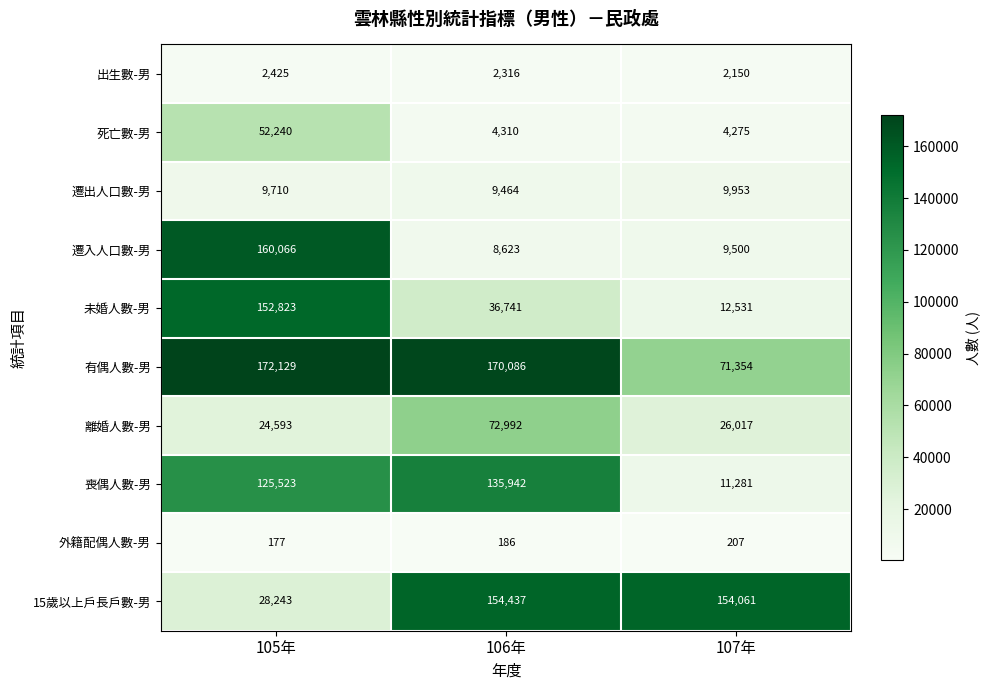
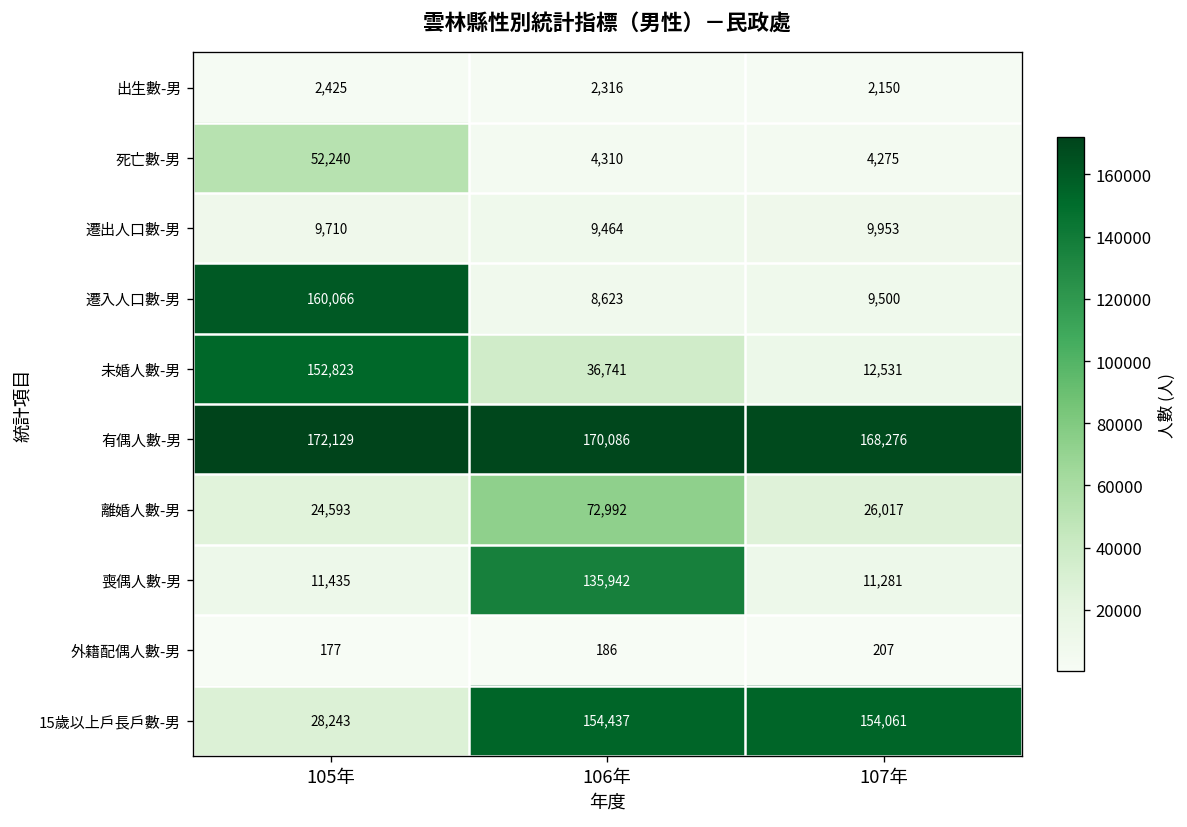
有偶人數-男, 107年: 71,354 -> 168,276
喪偶人數-男, 105年: 125,523 -> 11,435
